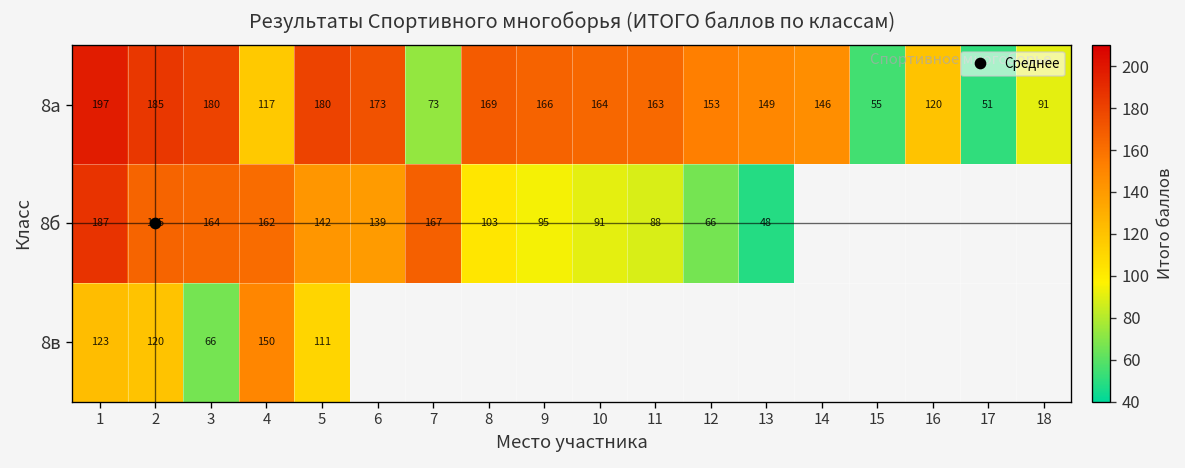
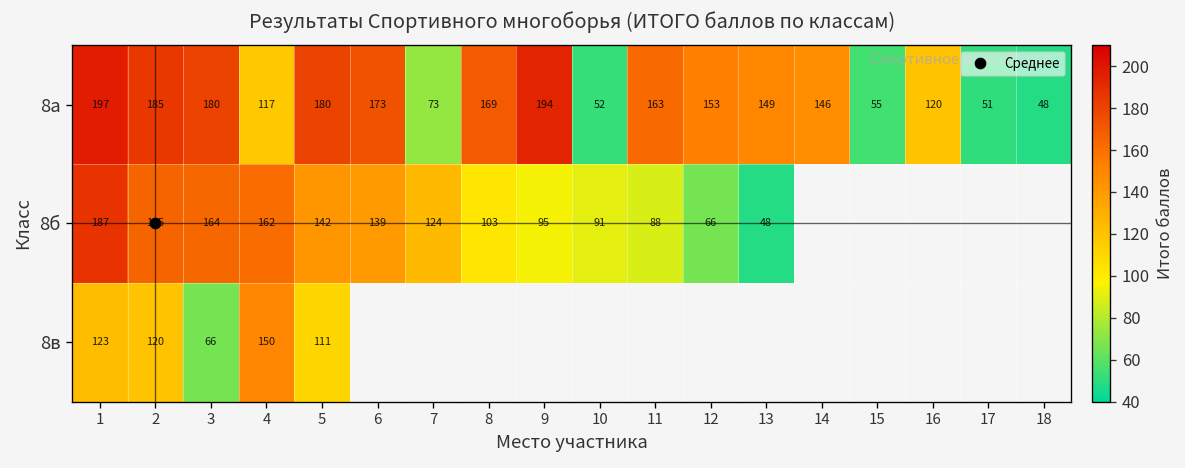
8а, 9: 166 -> 194
8а, 10: 164 -> 52
8а, 18: 91 -> 48
8б, 7: 167 -> 124
